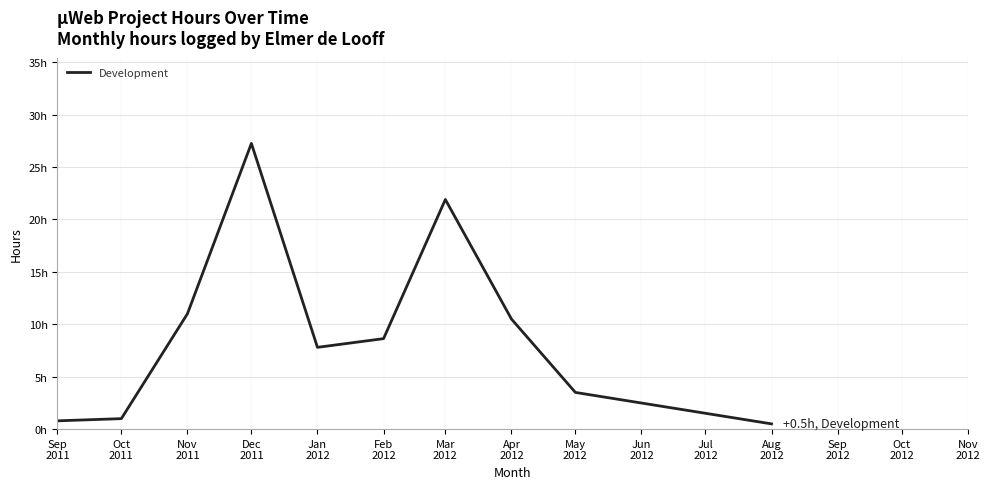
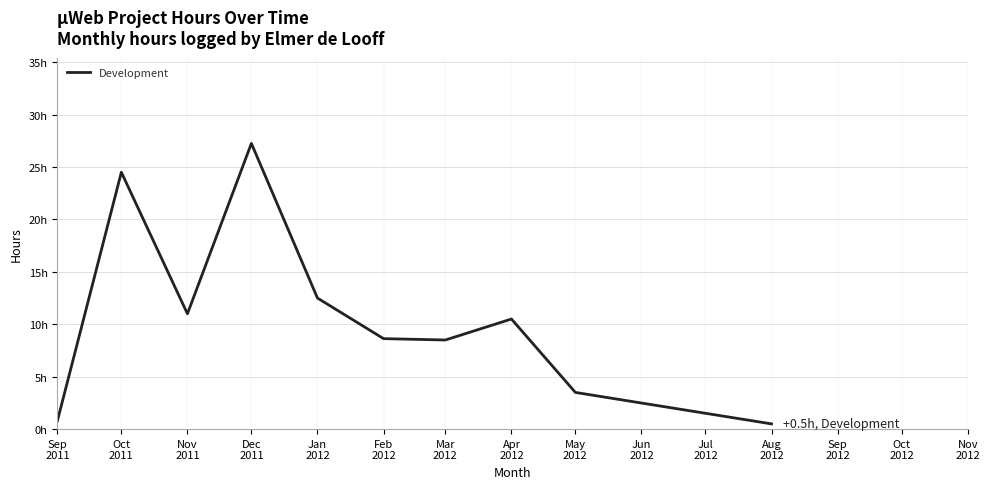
Oct 2011: 1.0h -> 24.5h
Jan 2012: 7.8h -> 12.5h
Mar 2012: 21.9h -> 8.5h
